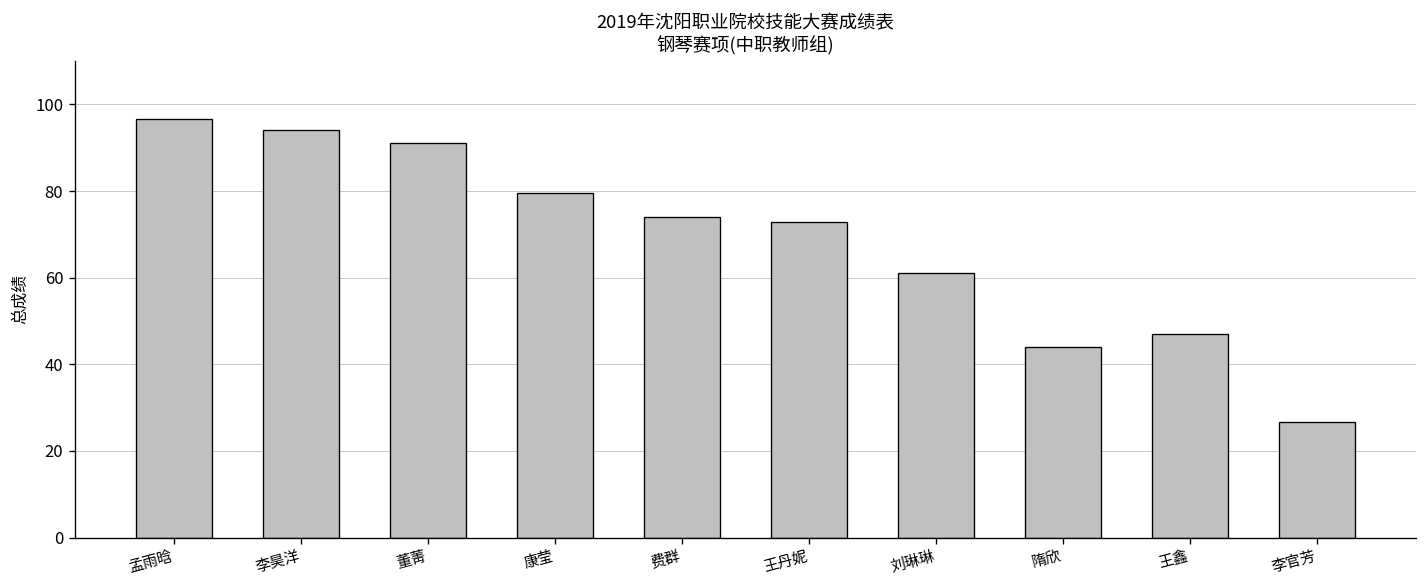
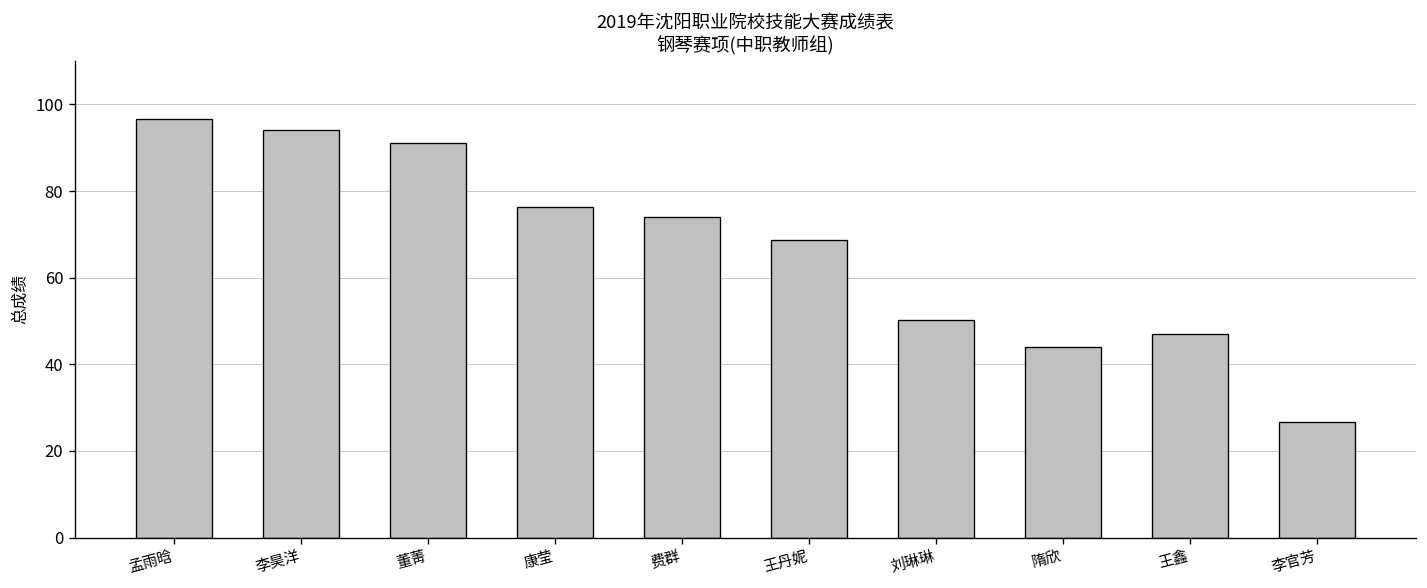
康莹: 80 -> 76
王丹妮: 73 -> 69
刘琳琳: 61 -> 50
